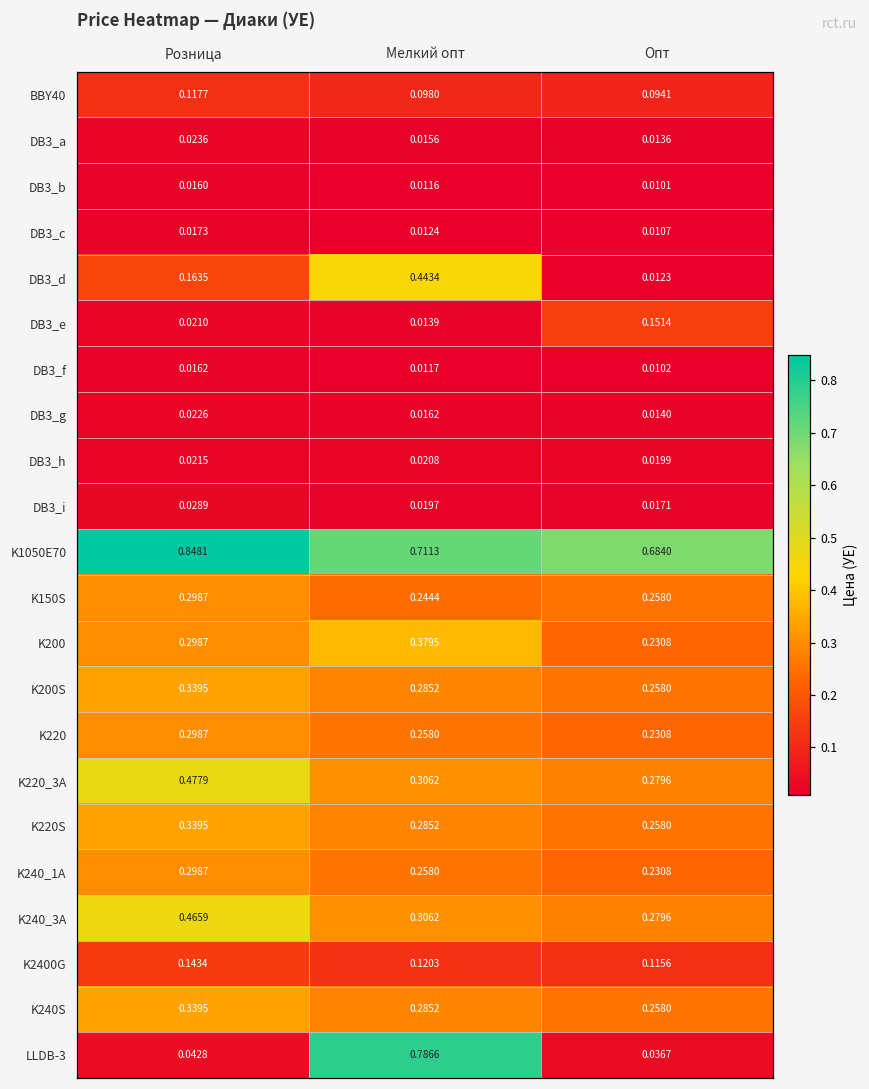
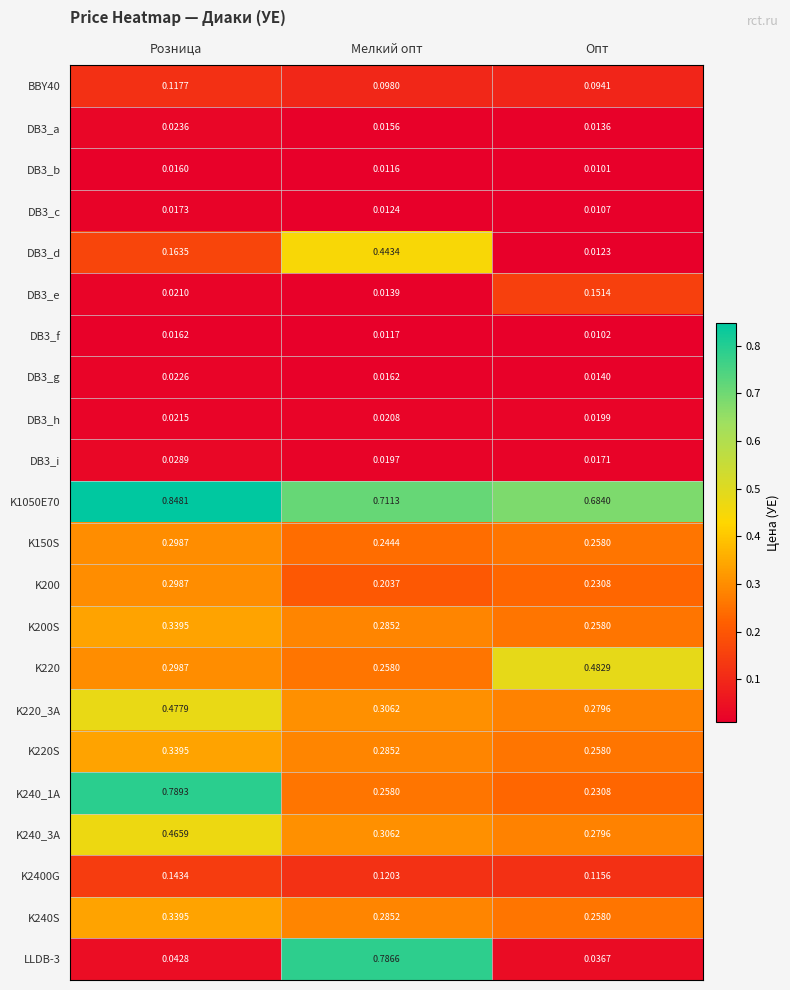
K200, Мелкий опт: 0.3795 -> 0.2037
K220, Опт: 0.2308 -> 0.4829
K240_1A, Розница: 0.2987 -> 0.7893
